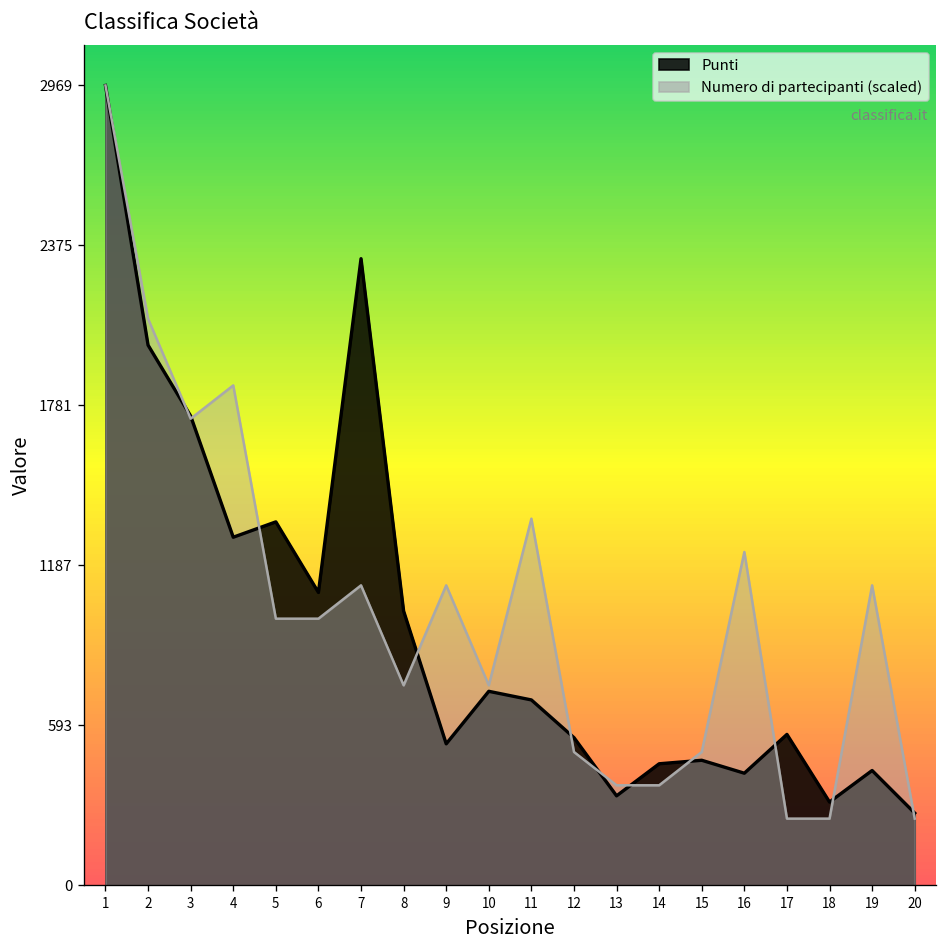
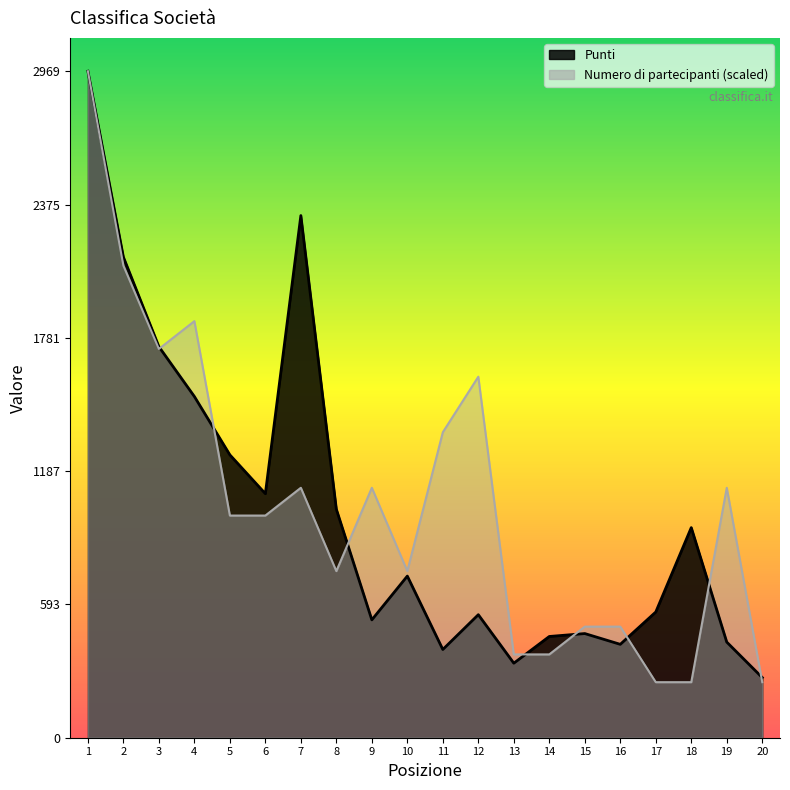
Punti, 2: 2010 -> 2140
Punti, 4: 1290 -> 1520
Punti, 5: 1350 -> 1260
Punti, 11: 690 -> 390
Numero di partecipanti (scaled), 12: 490 -> 1610
Numero di partecipanti (scaled), 16: 1240 -> 490
Punti, 18: 310 -> 940
